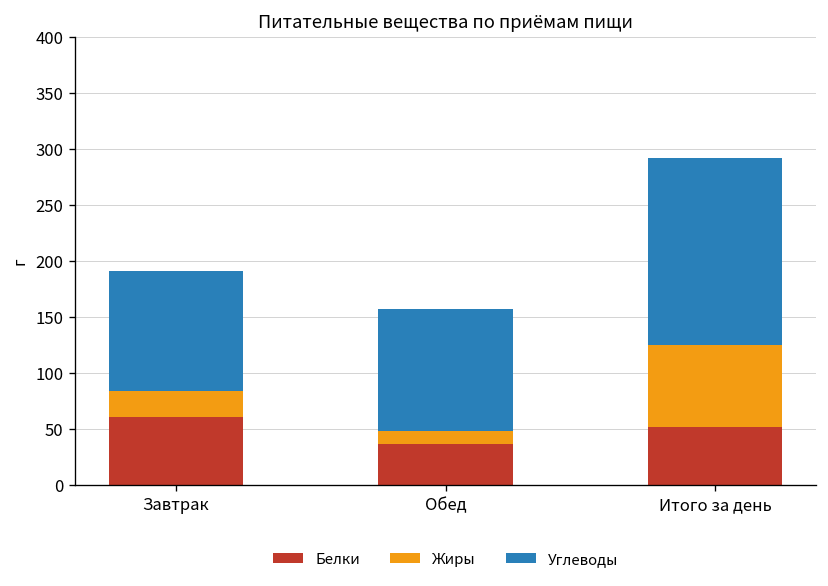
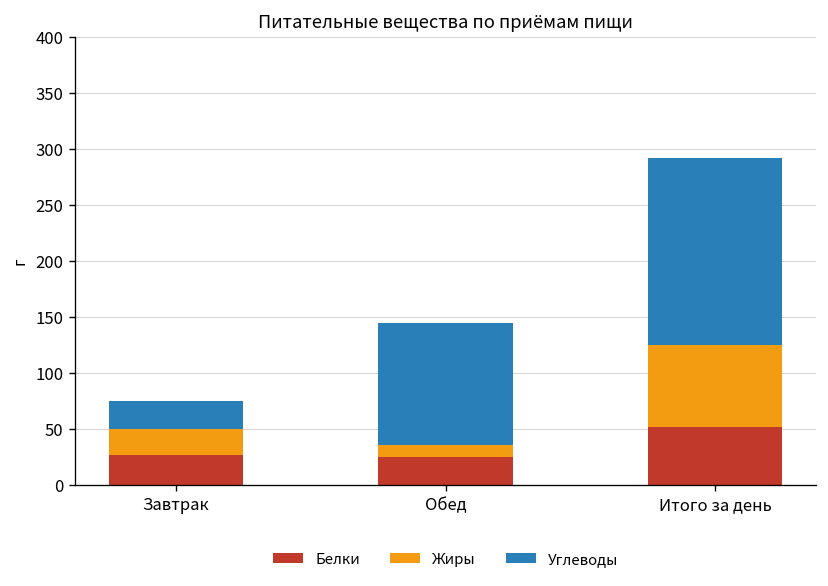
Белки, Завтрак: 60 -> 30
Углеводы, Завтрак: 110 -> 30
Белки, Обед: 40 -> 30
